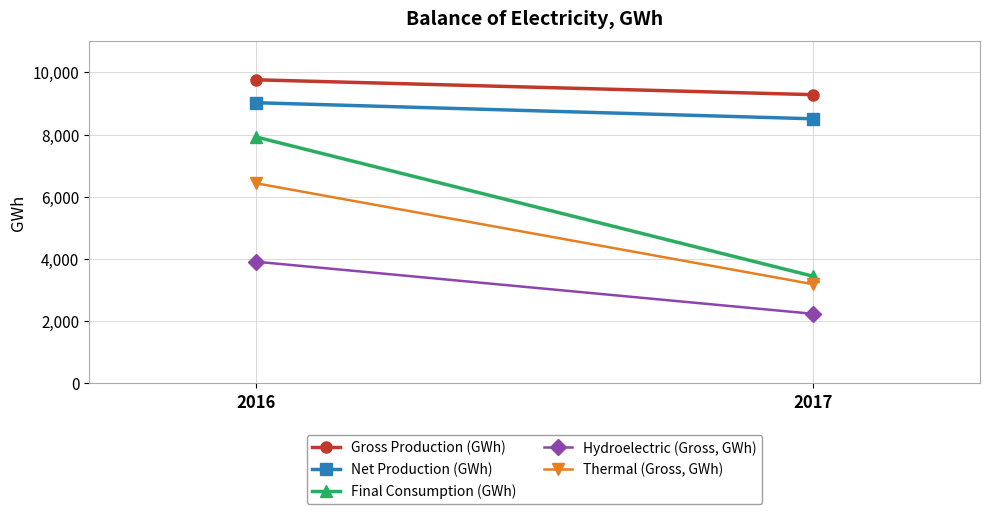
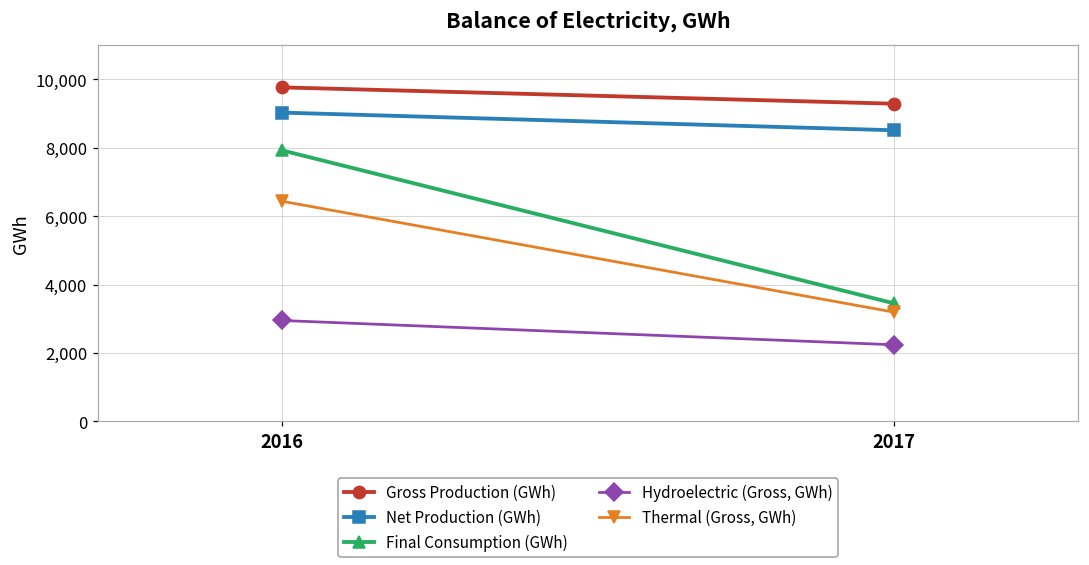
Hydroelectric (Gross, GWh), 2016: 3,900 -> 3,000
